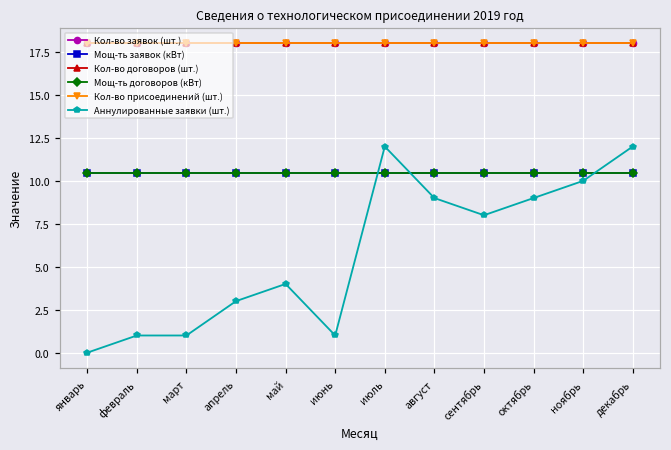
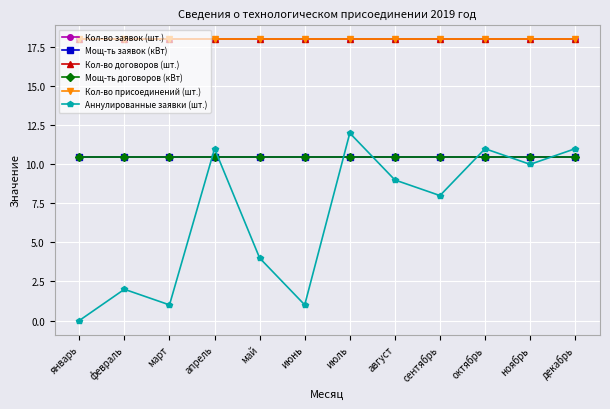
Аннулированные заявки (шт.), февраль: 1 -> 2
Аннулированные заявки (шт.), апрель: 3 -> 11
Аннулированные заявки (шт.), октябрь: 9 -> 11
Аннулированные заявки (шт.), декабрь: 12 -> 11
